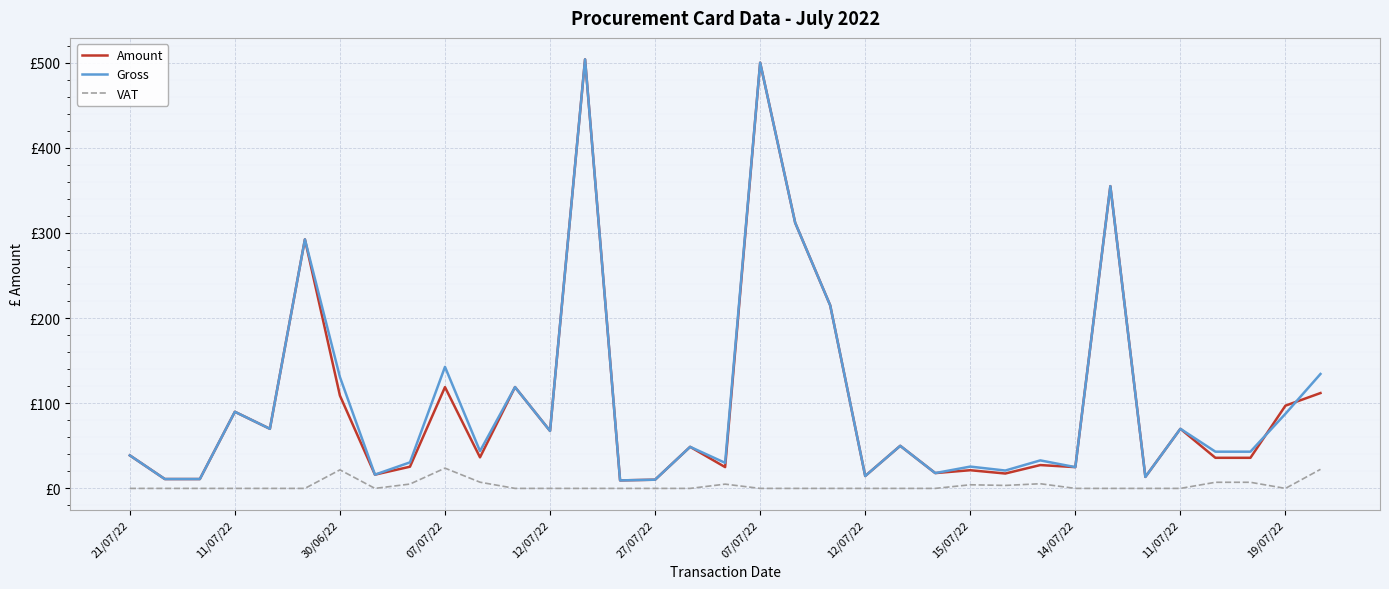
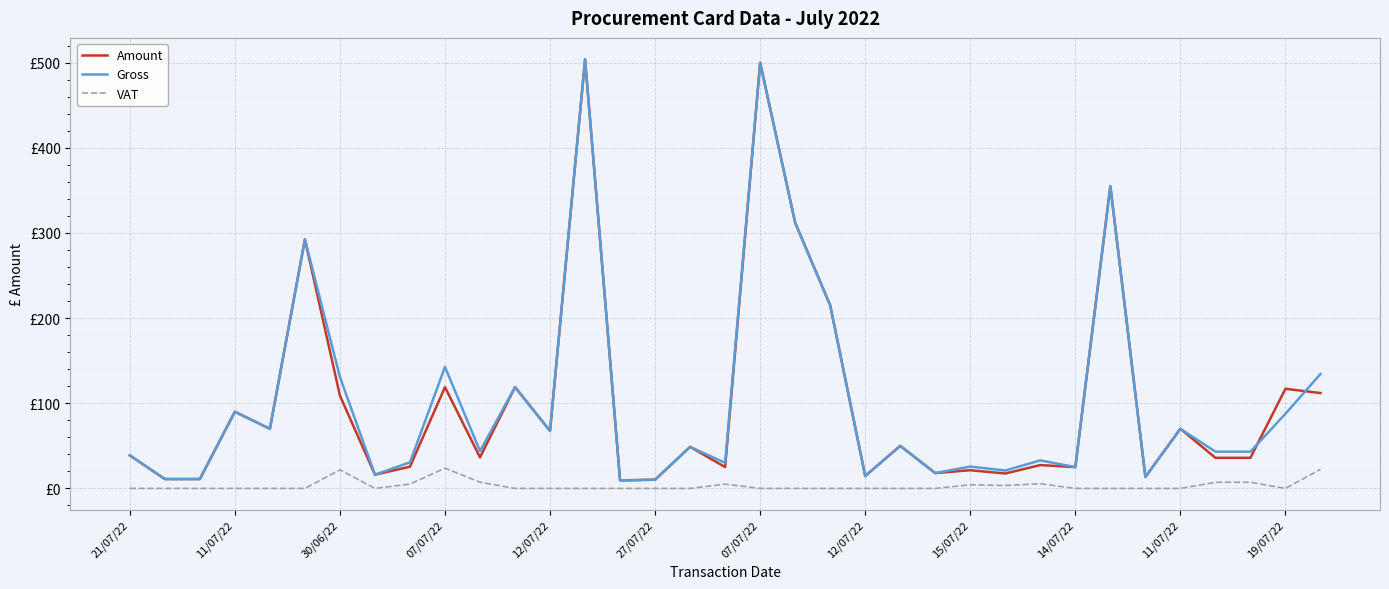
Amount, 19/07/22: £100 -> £120
